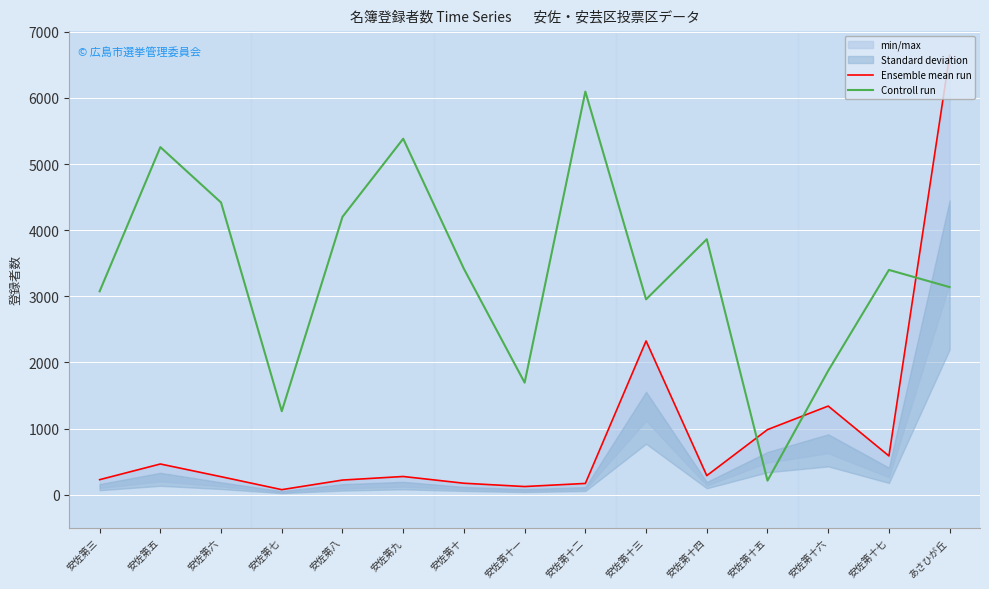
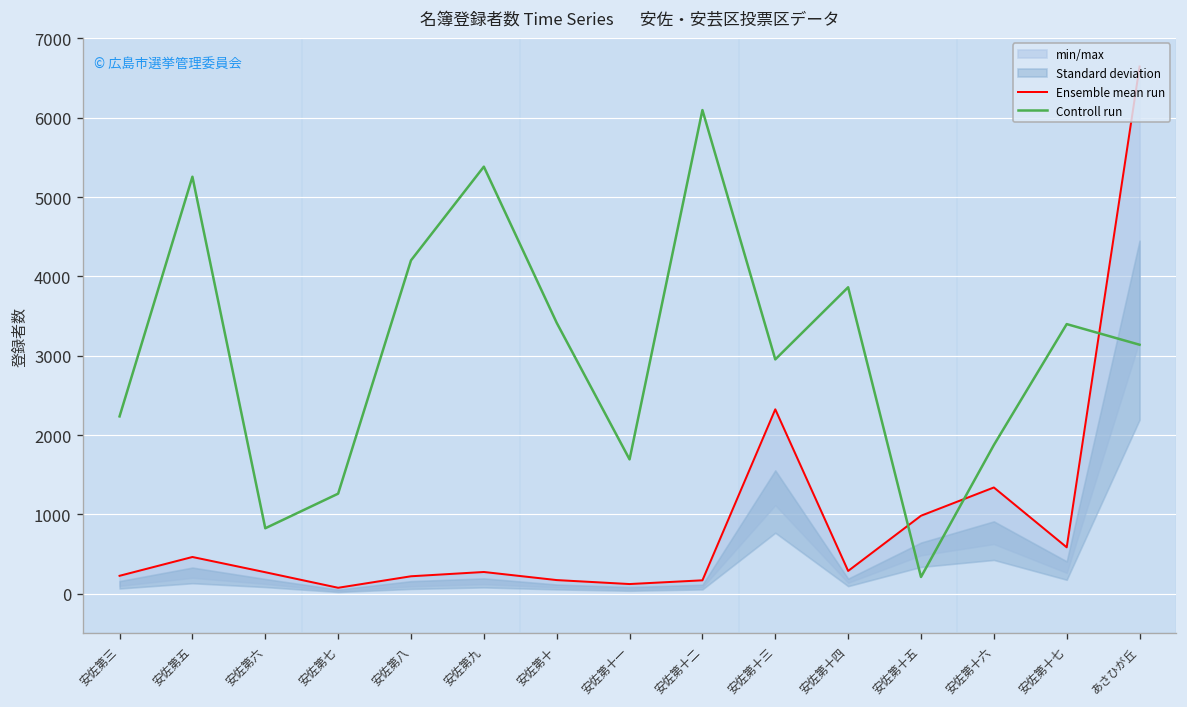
Controll run, 安佐第三: 3100 -> 2200
Controll run, 安佐第六: 4400 -> 800
